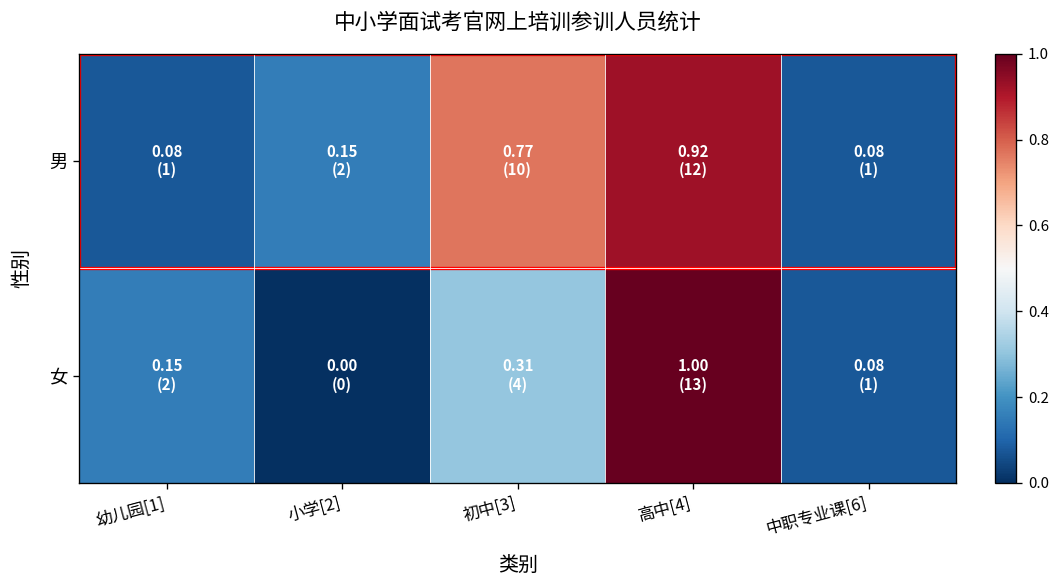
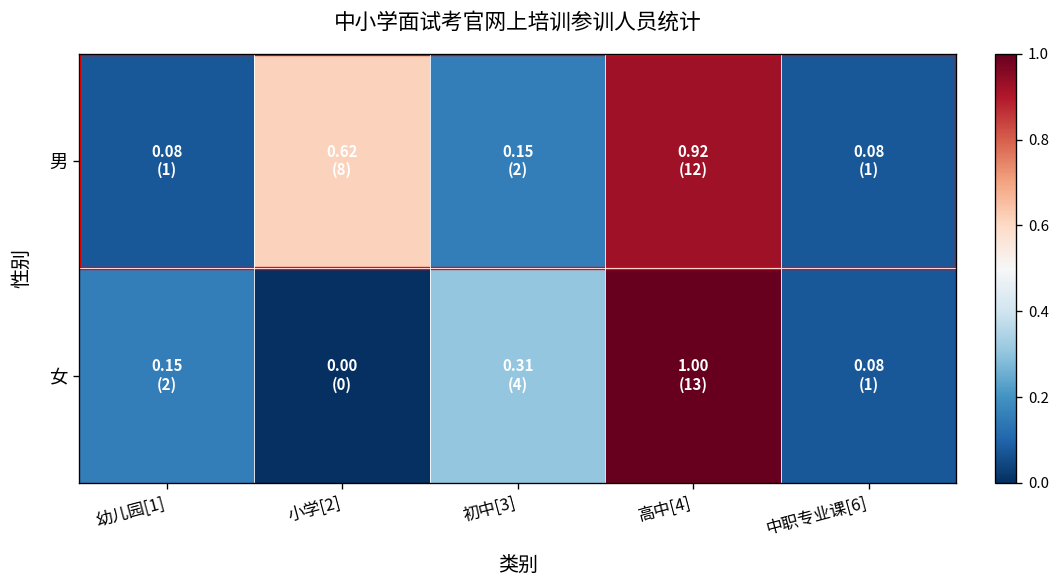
男, 小学[2]: 0.15 (2) -> 0.62 (8)
男, 初中[3]: 0.77 (10) -> 0.15 (2)
